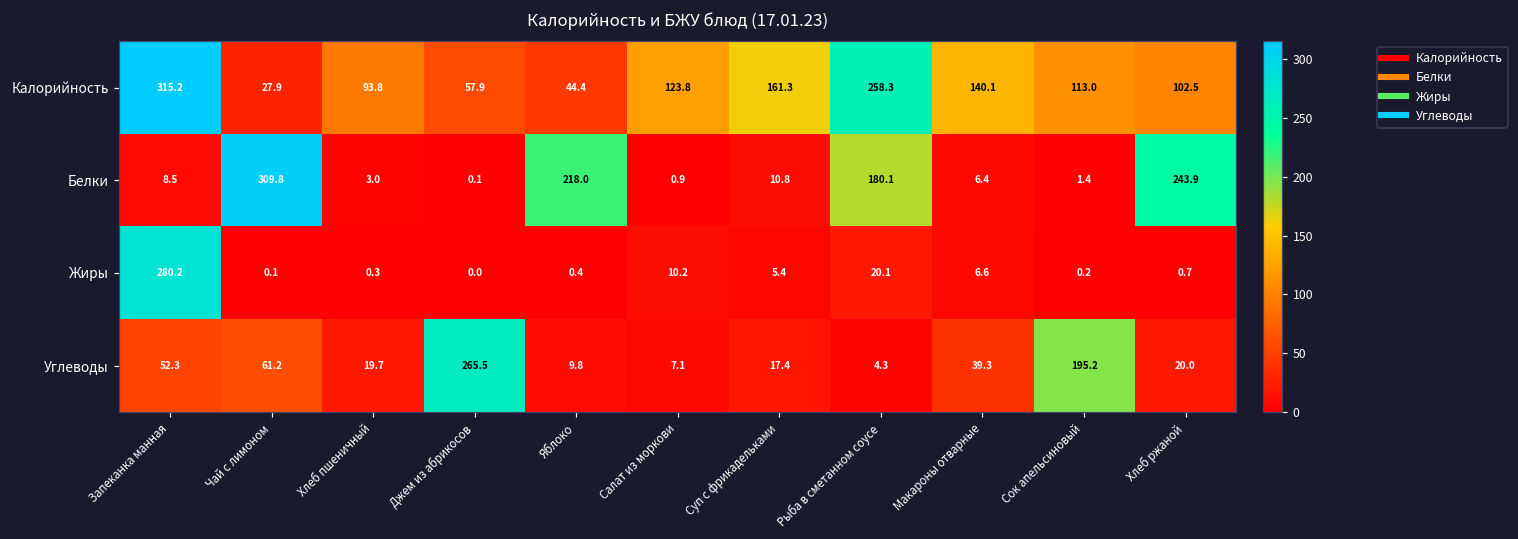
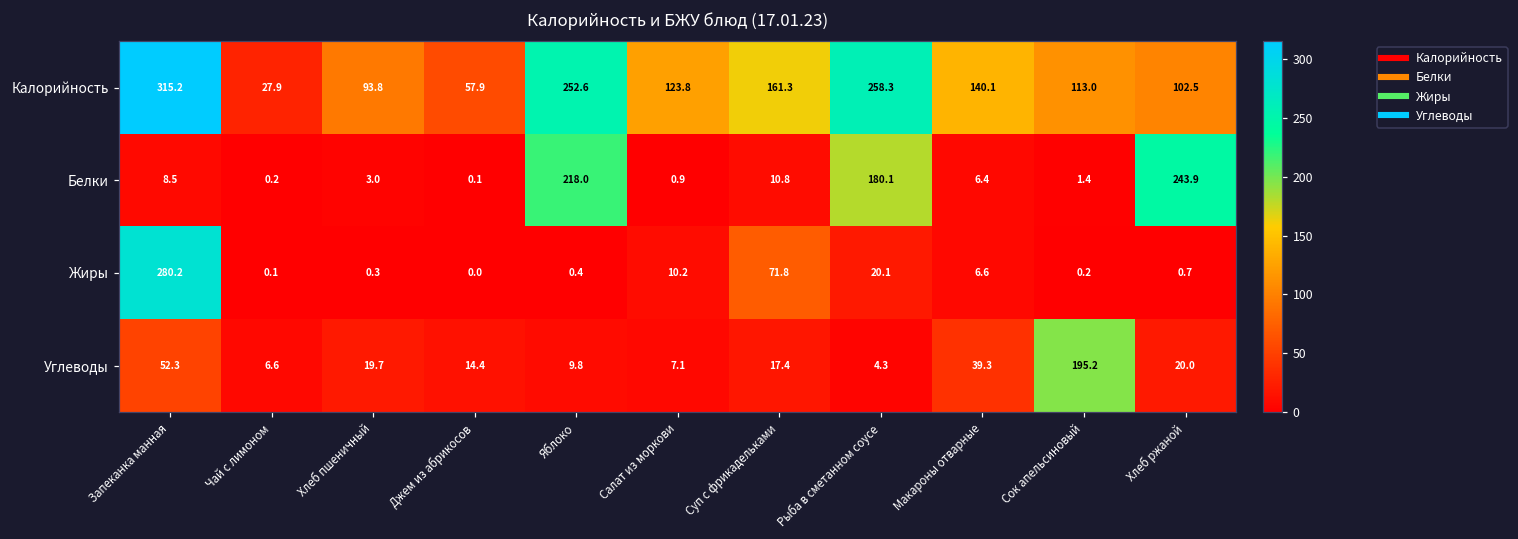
Калорийность, Яблоко: 44.4 -> 252.6
Белки, Чай с лимоном: 309.8 -> 0.2
Жиры, Суп с фрикадельками: 5.4 -> 71.8
Углеводы, Чай с лимоном: 61.2 -> 6.6
Углеводы, Джем из абрикосов: 265.5 -> 14.4
